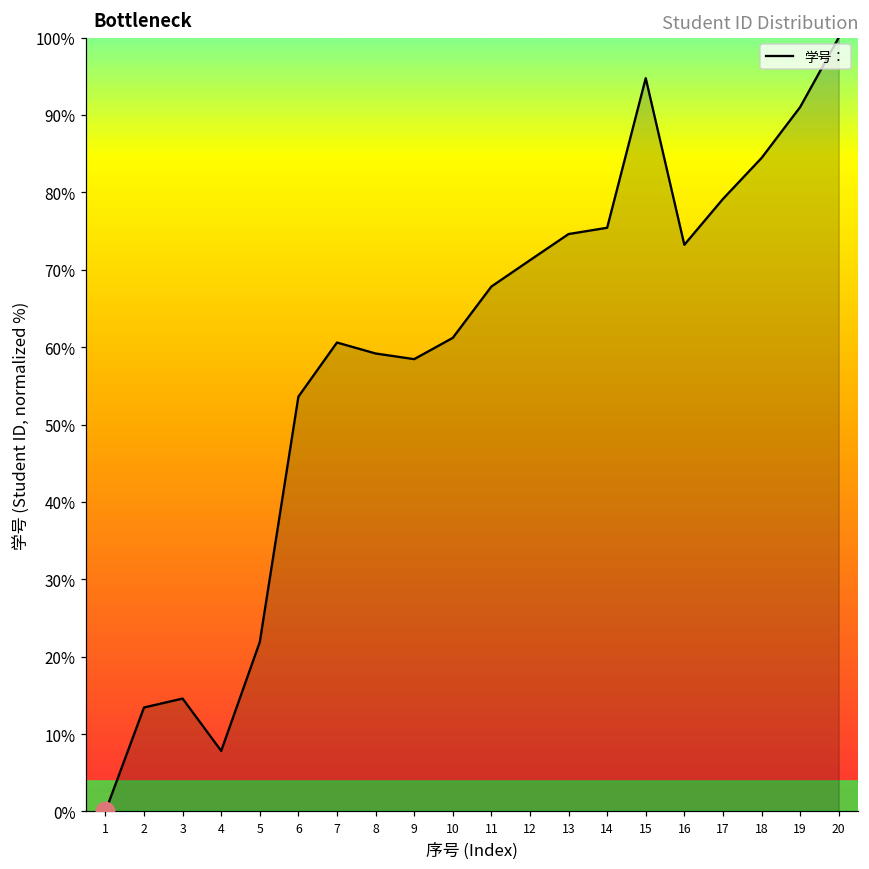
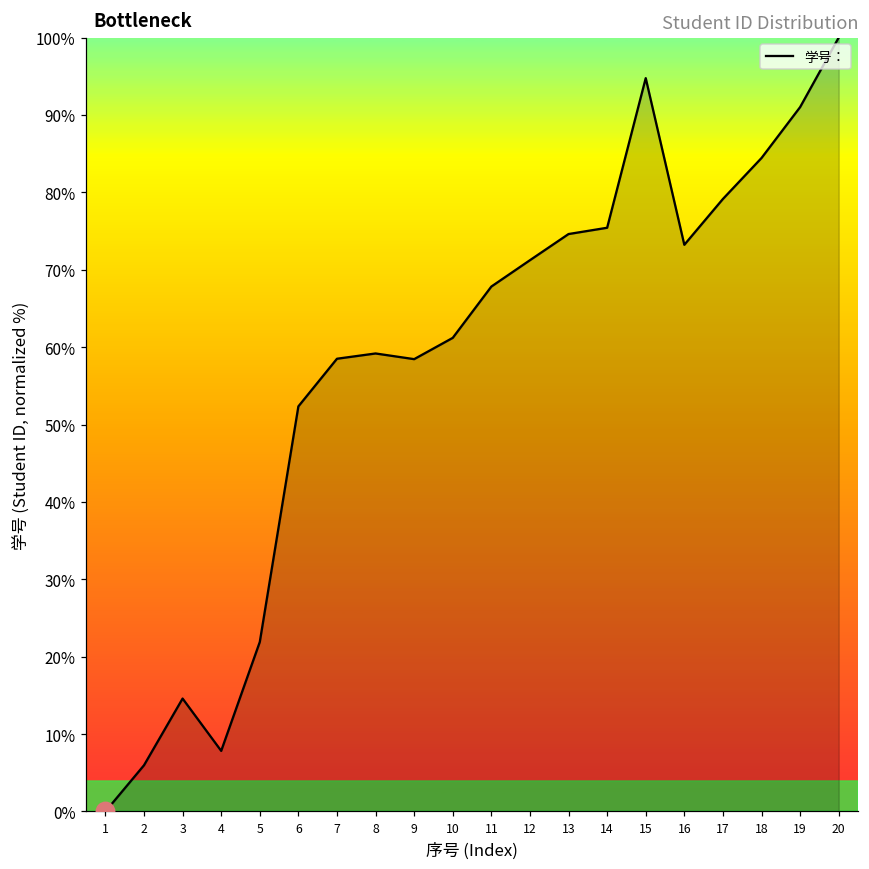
学号：, 2: 13% -> 6%
学号：, 6: 54% -> 52%
学号：, 7: 61% -> 59%
